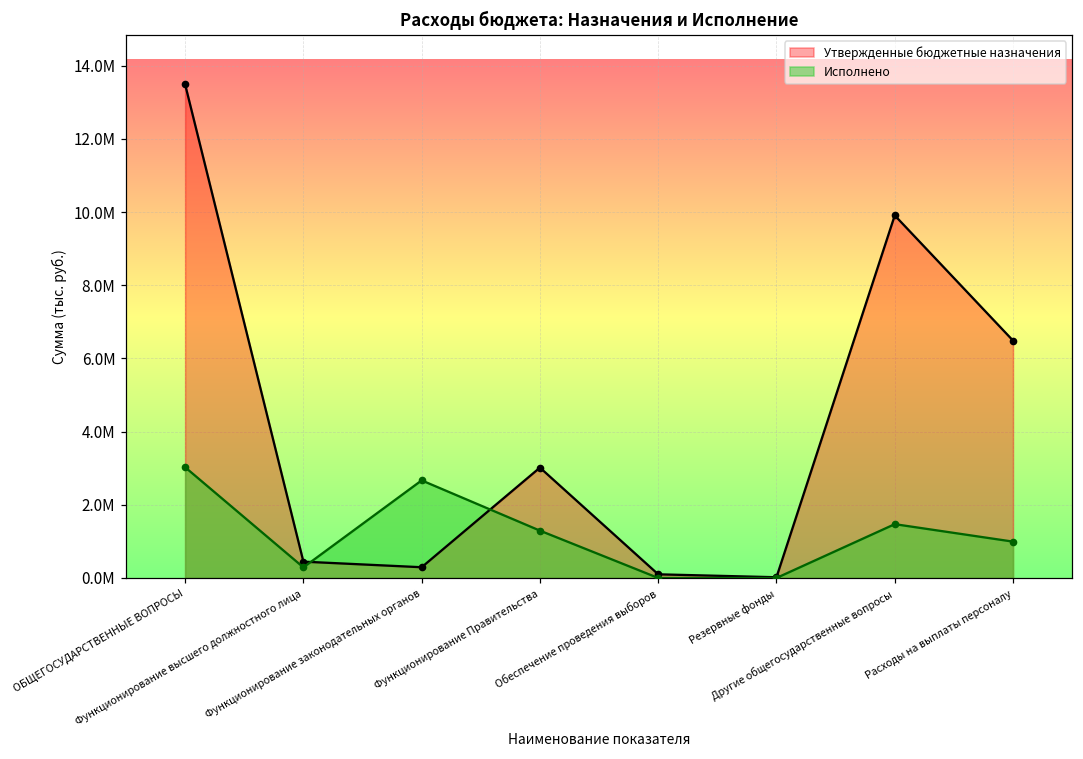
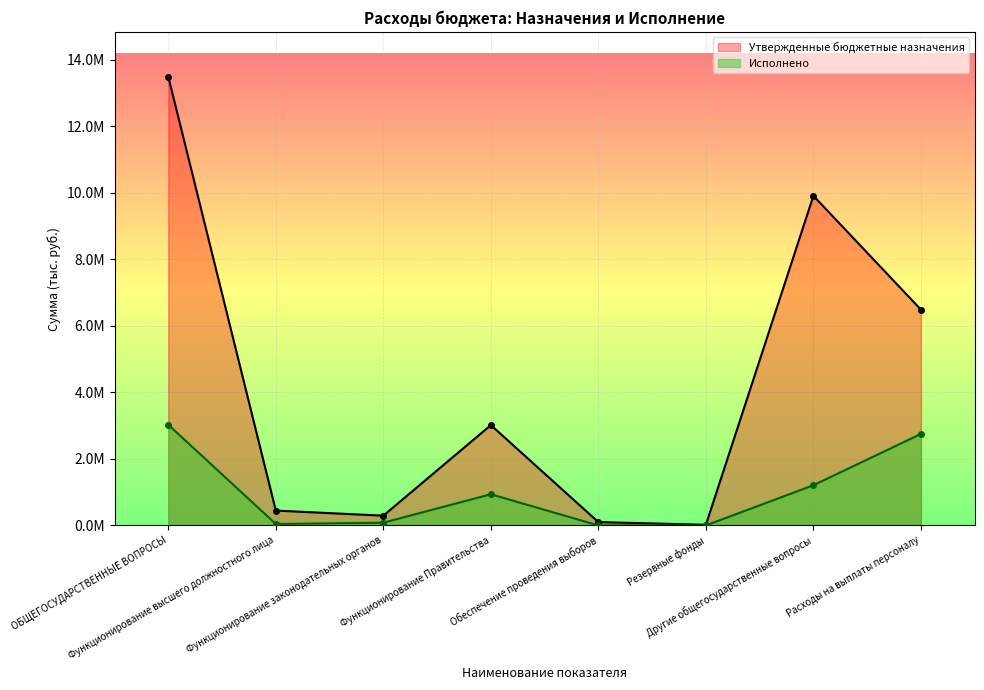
Исполнено, Функционирование высшего должностного лица: 0.3М -> 0.0М
Исполнено, Функционирование законодательных органов: 2.7М -> 0.1М
Исполнено, Функционирование Правительства: 1.3М -> 0.9М
Исполнено, Другие общегосударственные вопросы: 1.5М -> 1.2М
Исполнено, Расходы на выплаты персоналу: 1.0М -> 2.8М
